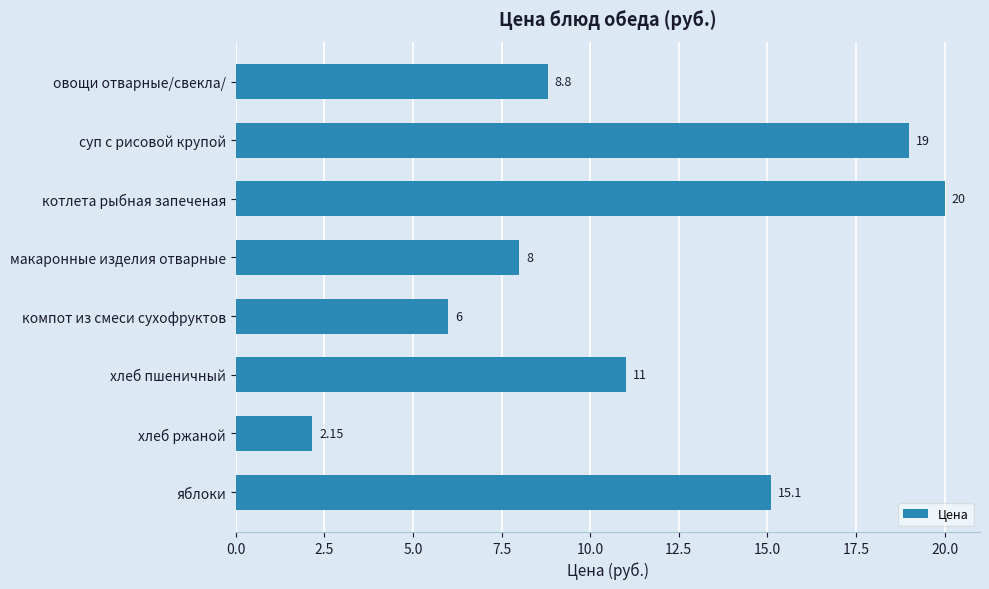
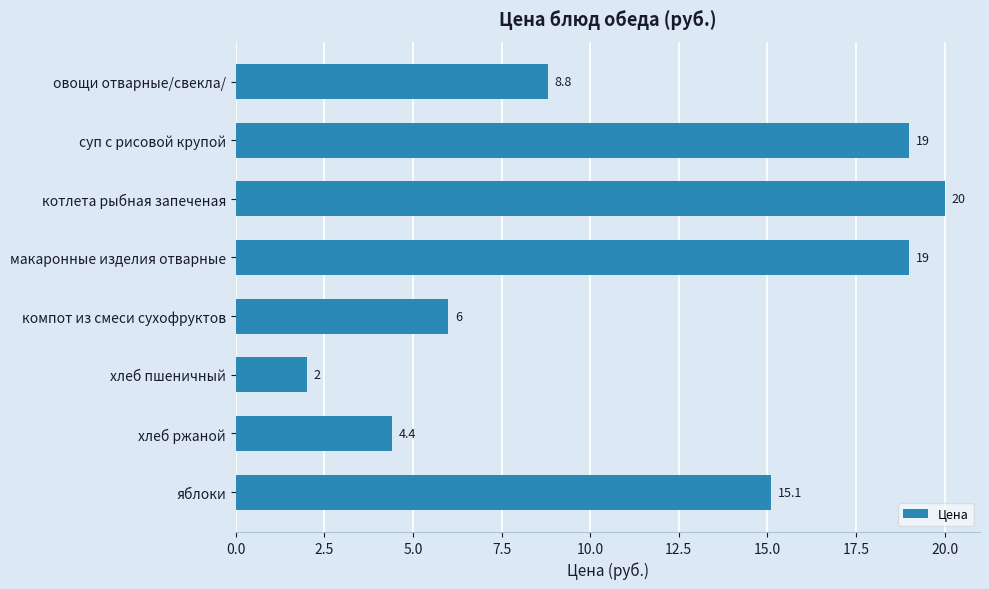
макаронные изделия отварные: 8 -> 19
хлеб пшеничный: 11 -> 2
хлеб ржаной: 2.15 -> 4.4
